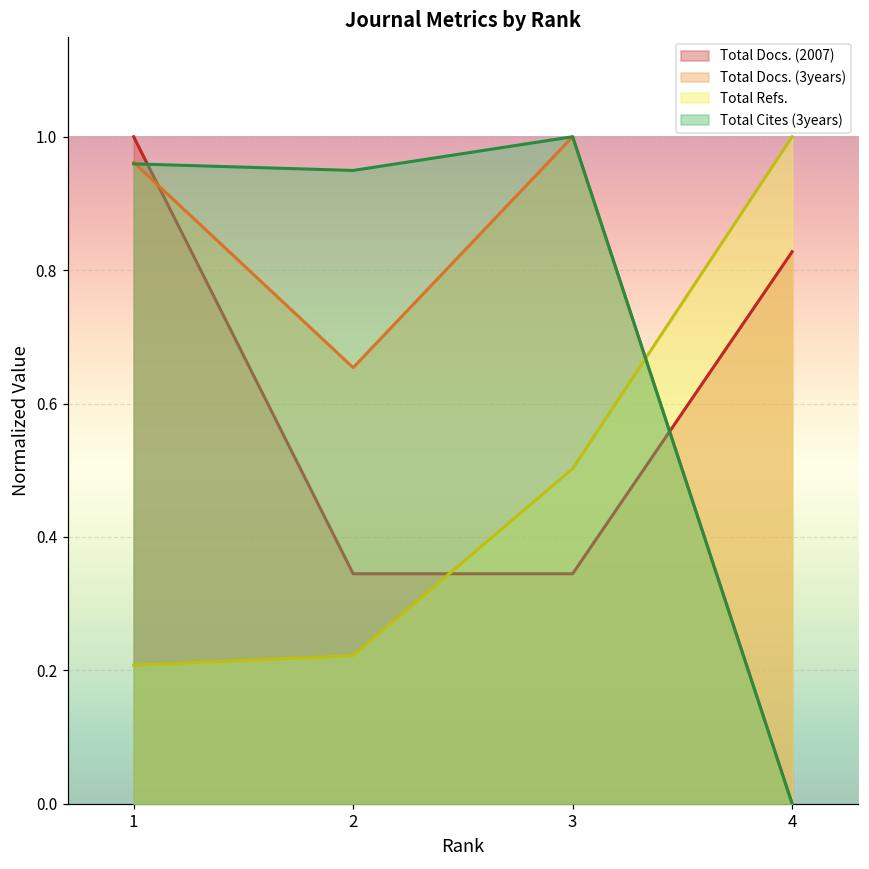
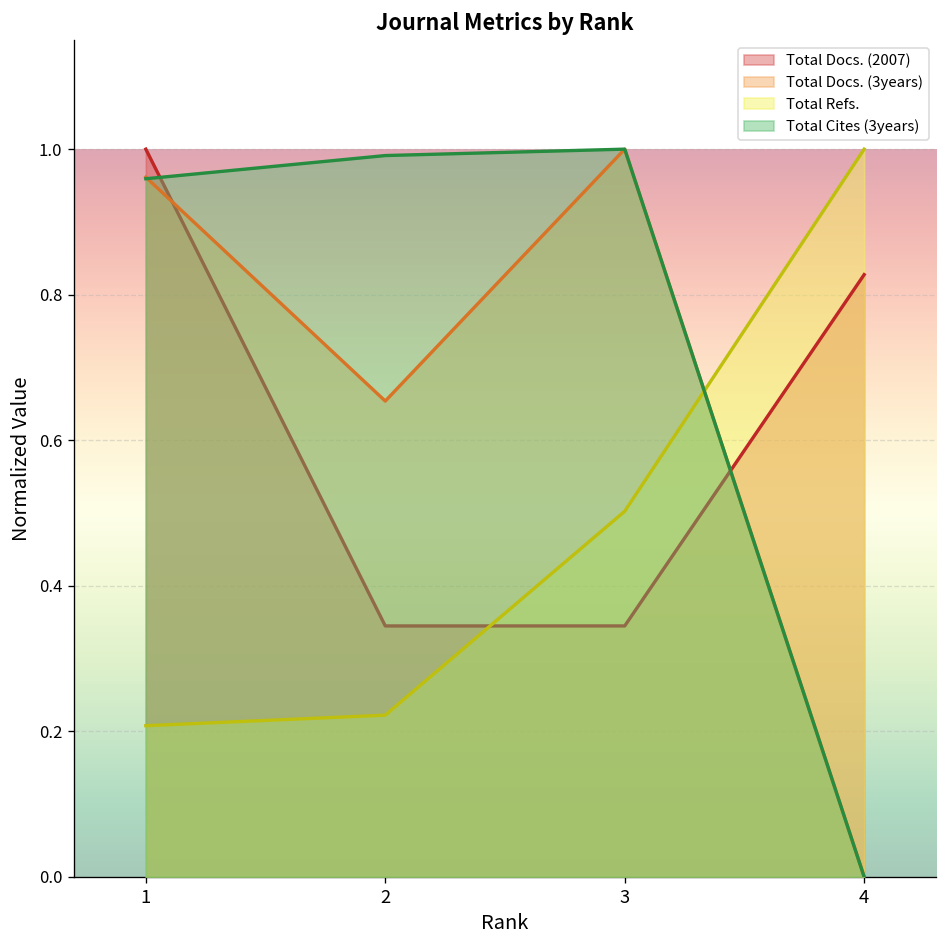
Total Cites (3years), 2: 0.95 -> 0.99
